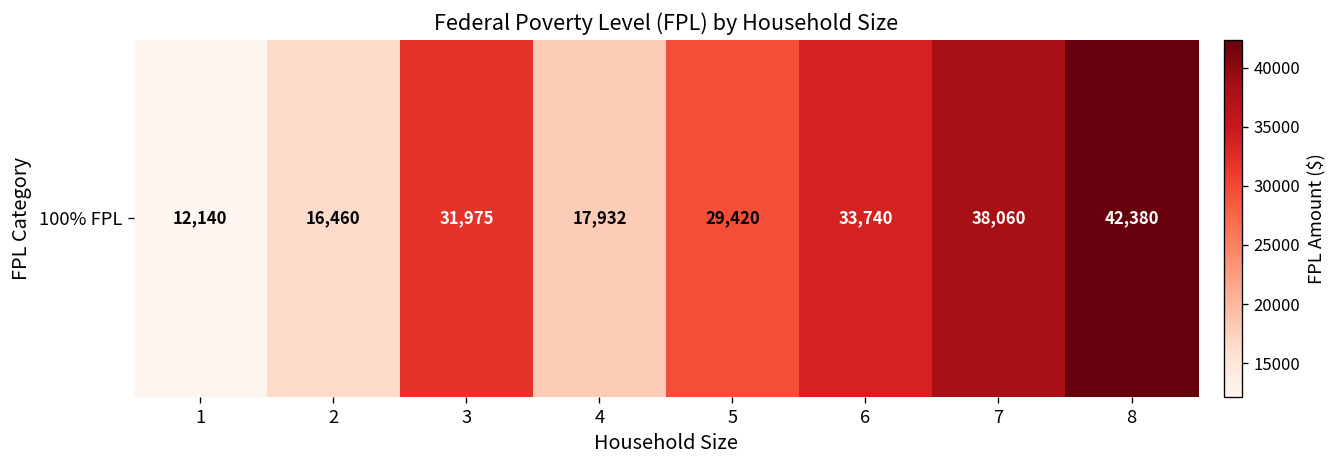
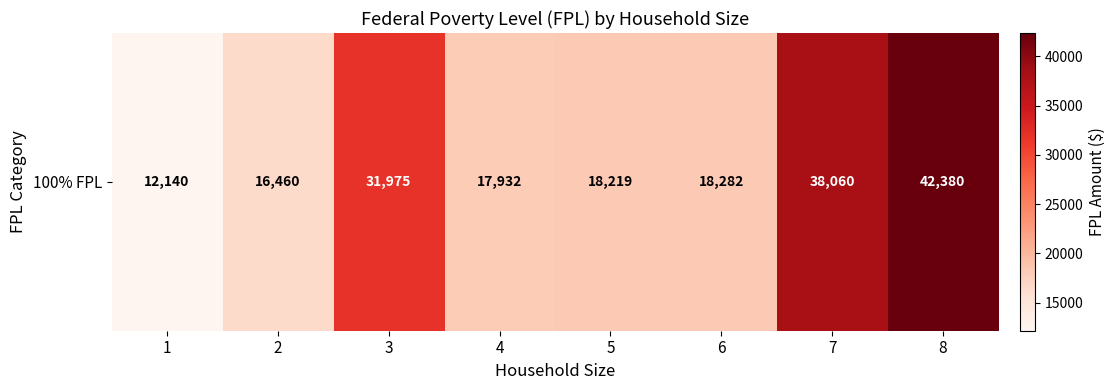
100% FPL, 5: 29,420 -> 18,219
100% FPL, 6: 33,740 -> 18,282
